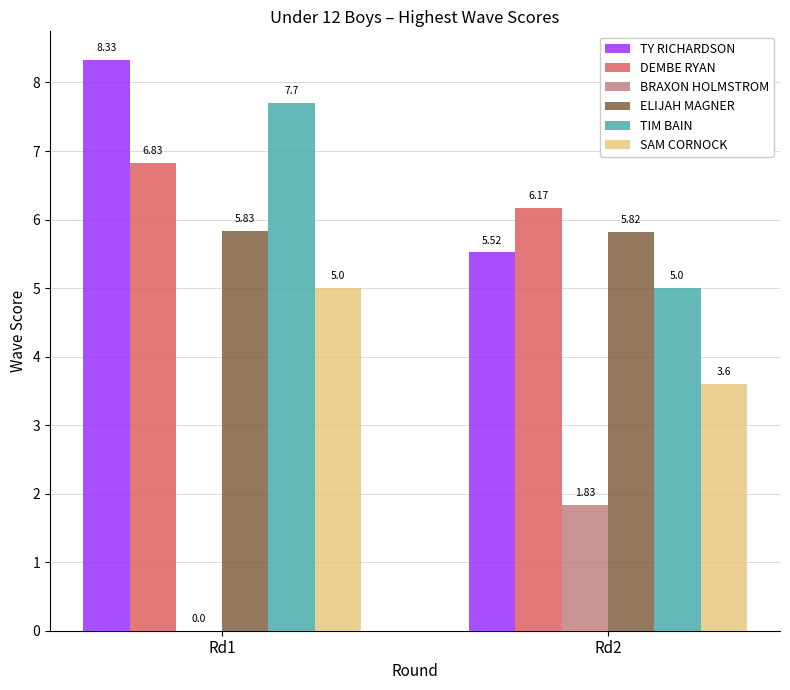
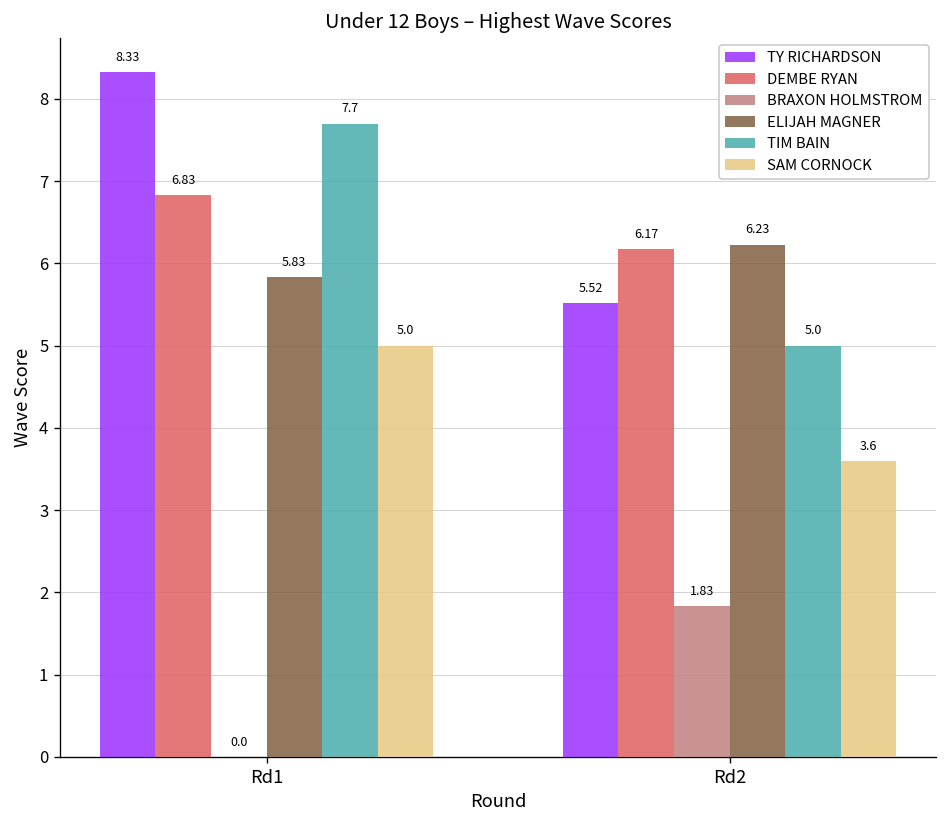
ELIJAH MAGNER, Rd2: 5.82 -> 6.23
